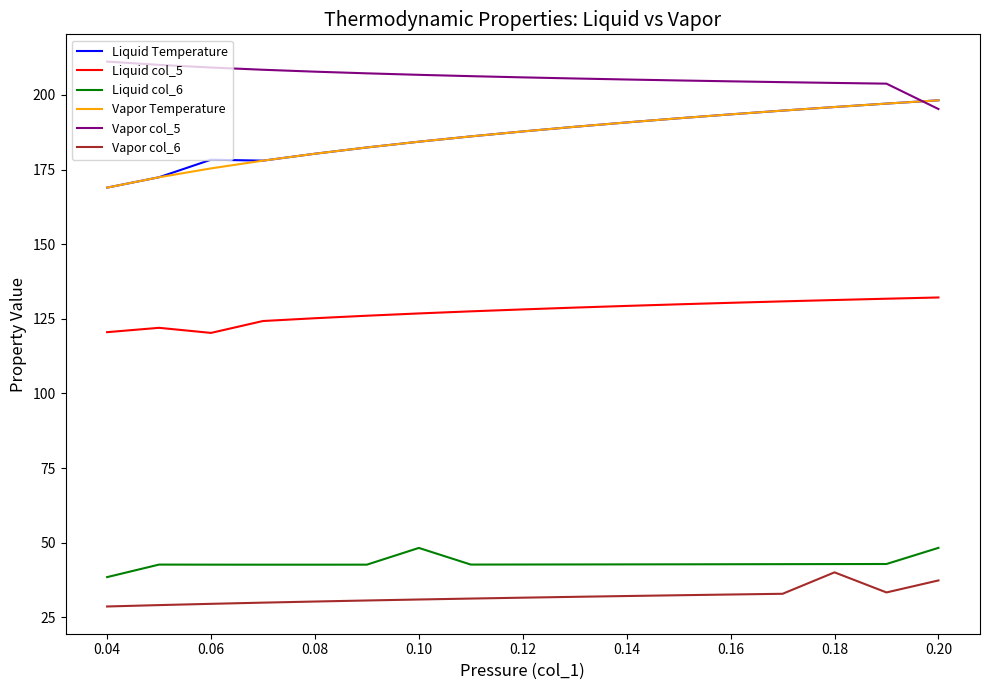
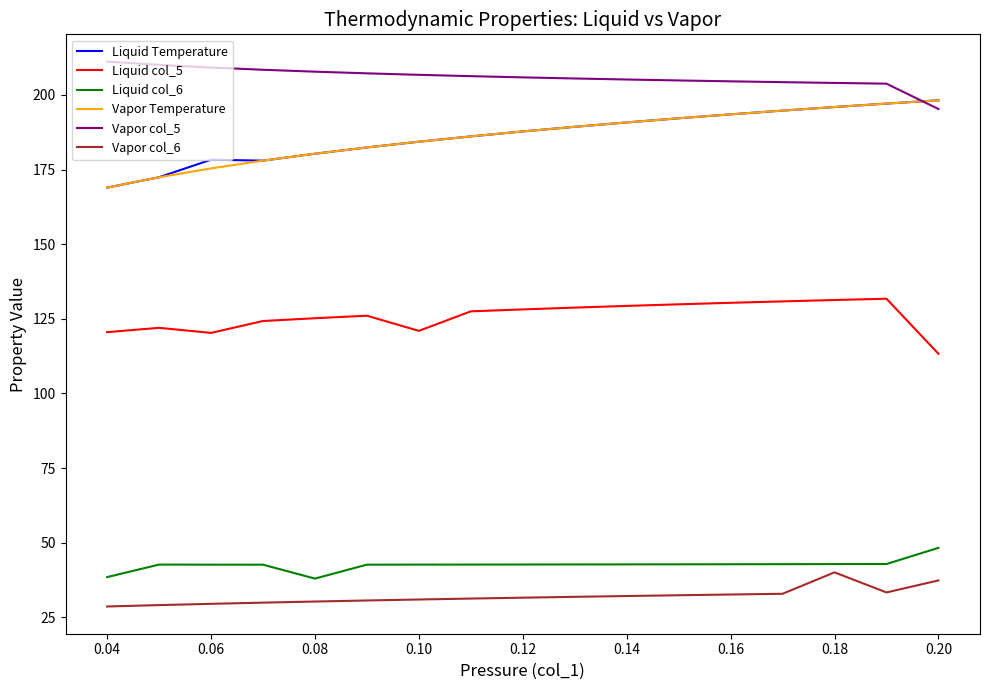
Liquid col_6, 0.08: 43 -> 38
Liquid col_5, 0.10: 127 -> 121
Liquid col_6, 0.10: 48 -> 43
Liquid col_5, 0.20: 132 -> 113
